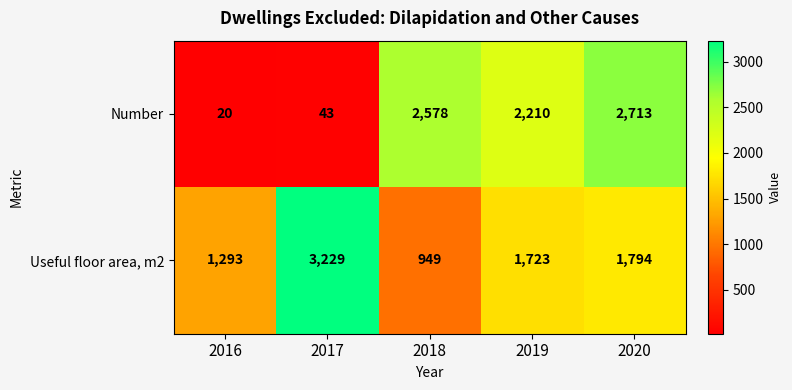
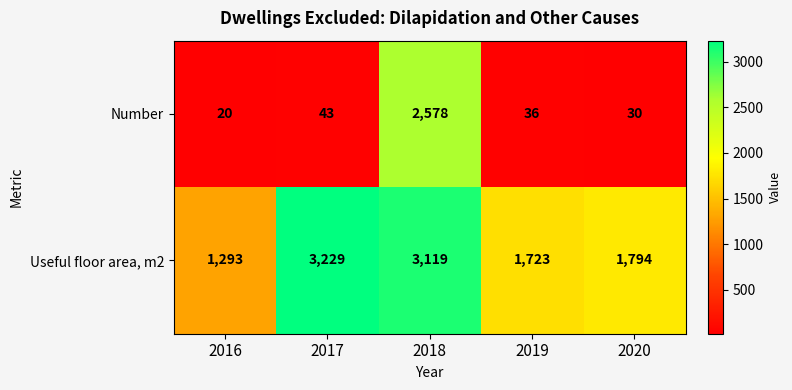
Number, 2019: 2,210 -> 36
Number, 2020: 2,713 -> 30
Useful floor area, m2, 2018: 949 -> 3,119
